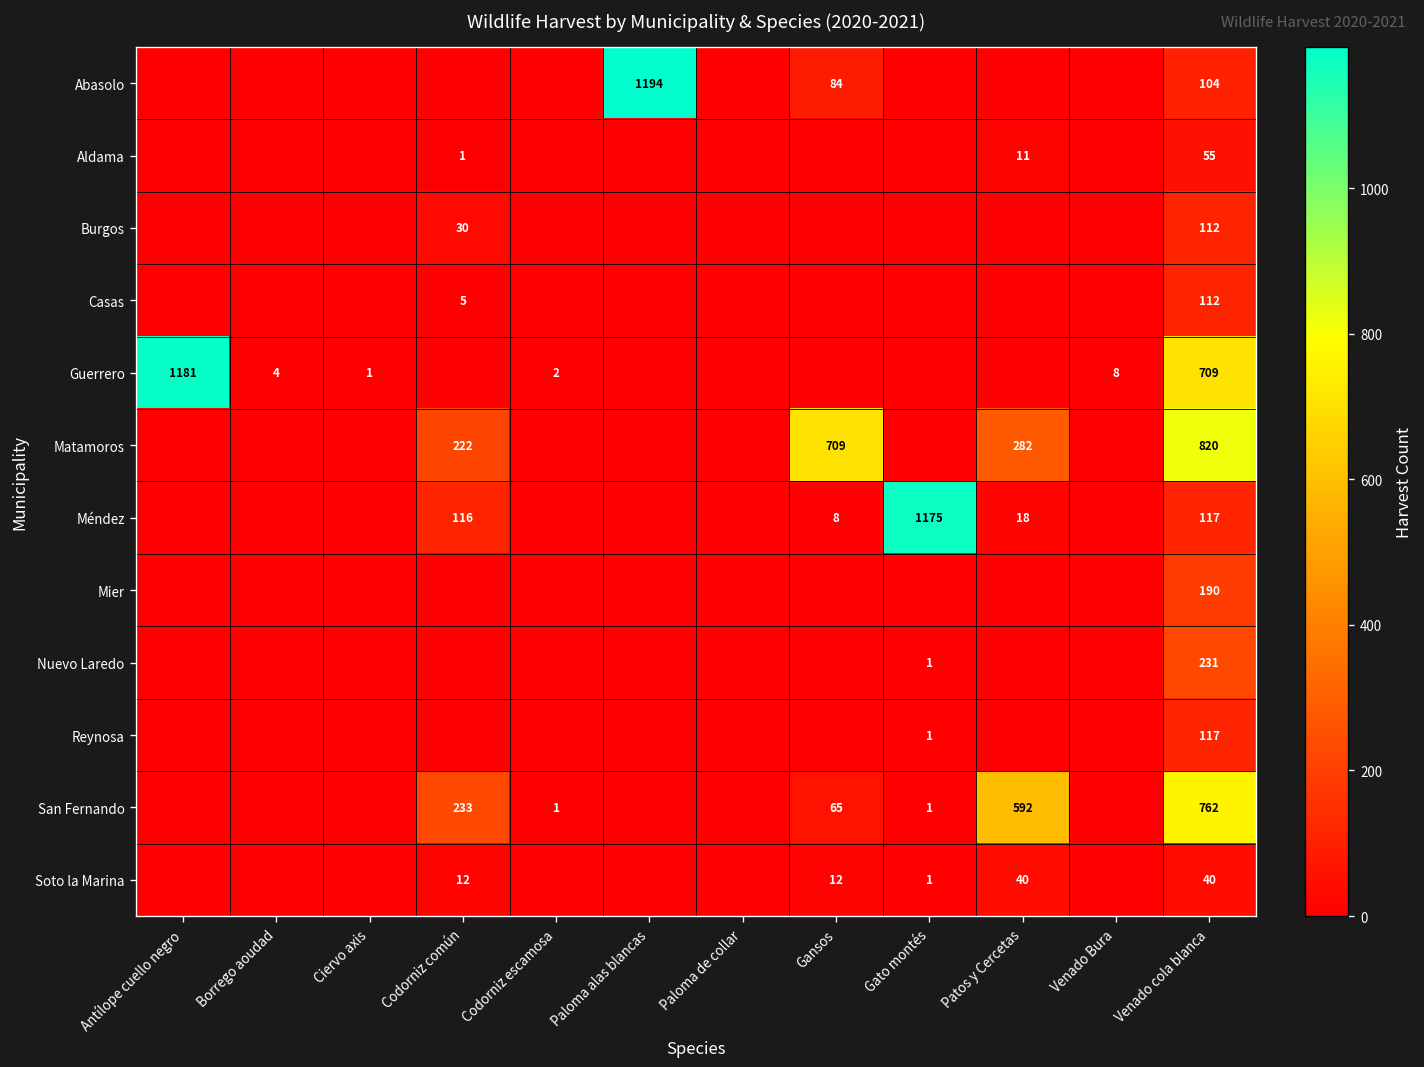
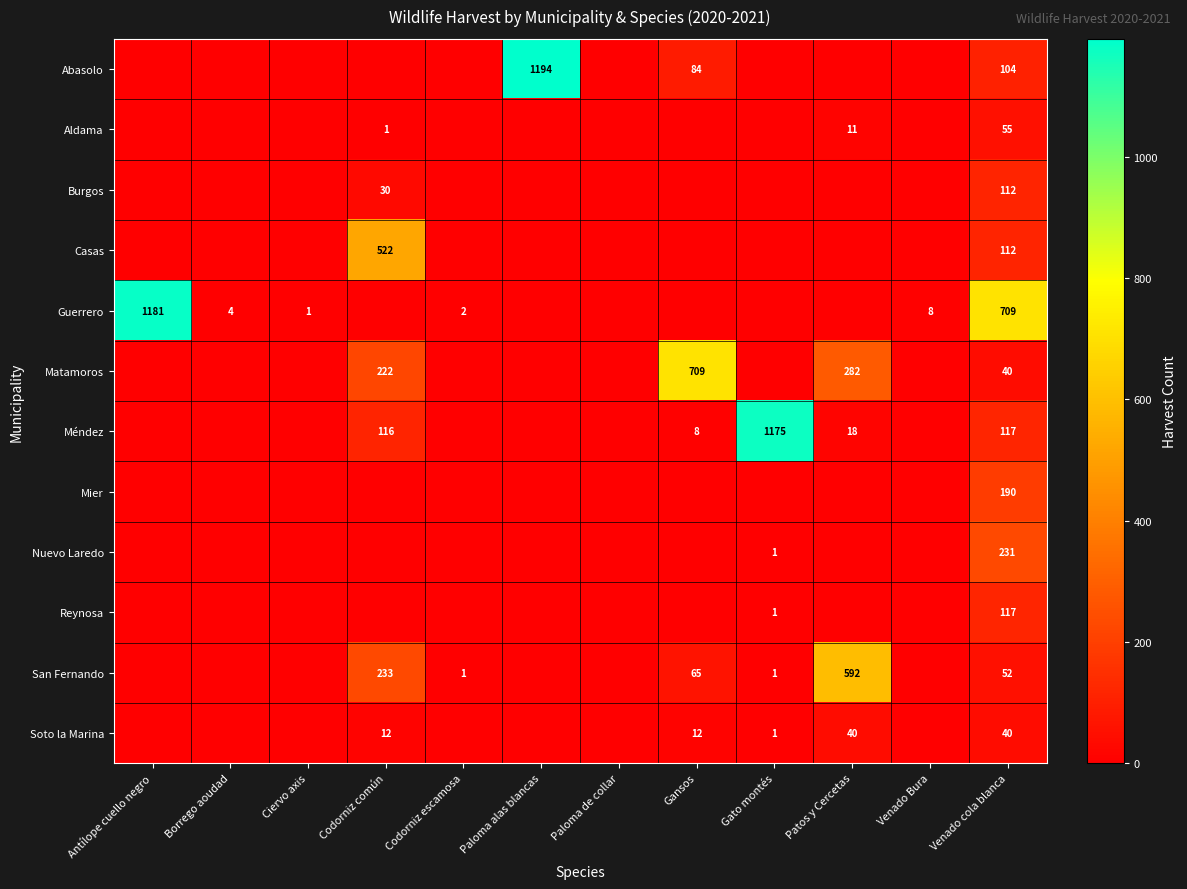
Casas, Codorniz común: 5 -> 522
Matamoros, Venado cola blanca: 820 -> 40
San Fernando, Venado cola blanca: 762 -> 52
